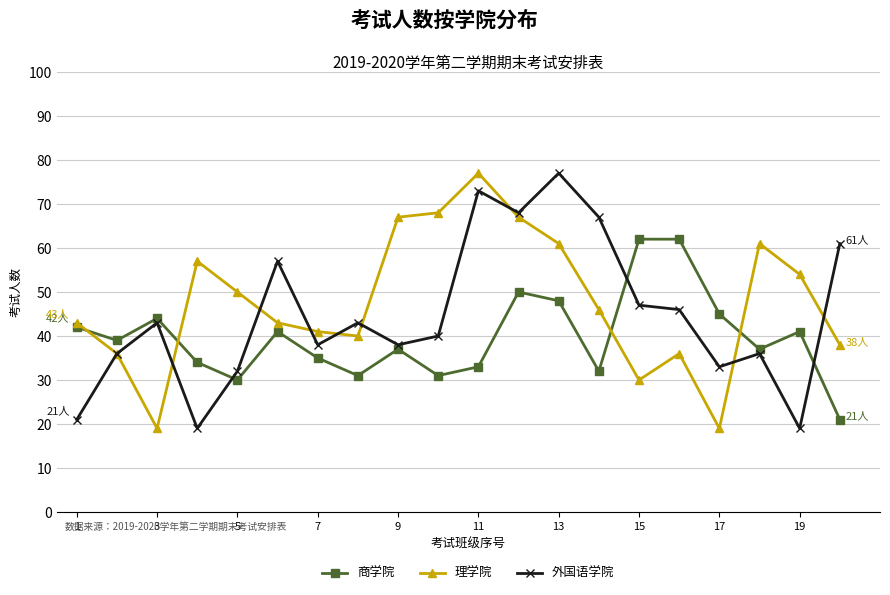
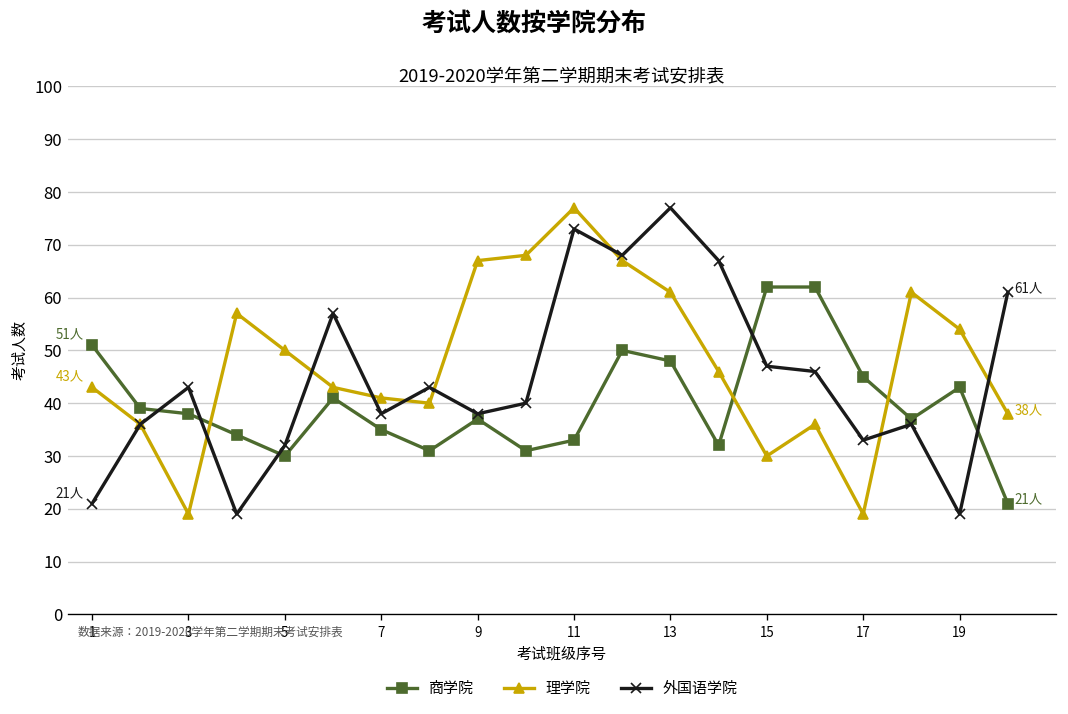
商学院, 1: 42人 -> 51人
商学院, 3: 44 -> 38
商学院, 19: 41 -> 43
